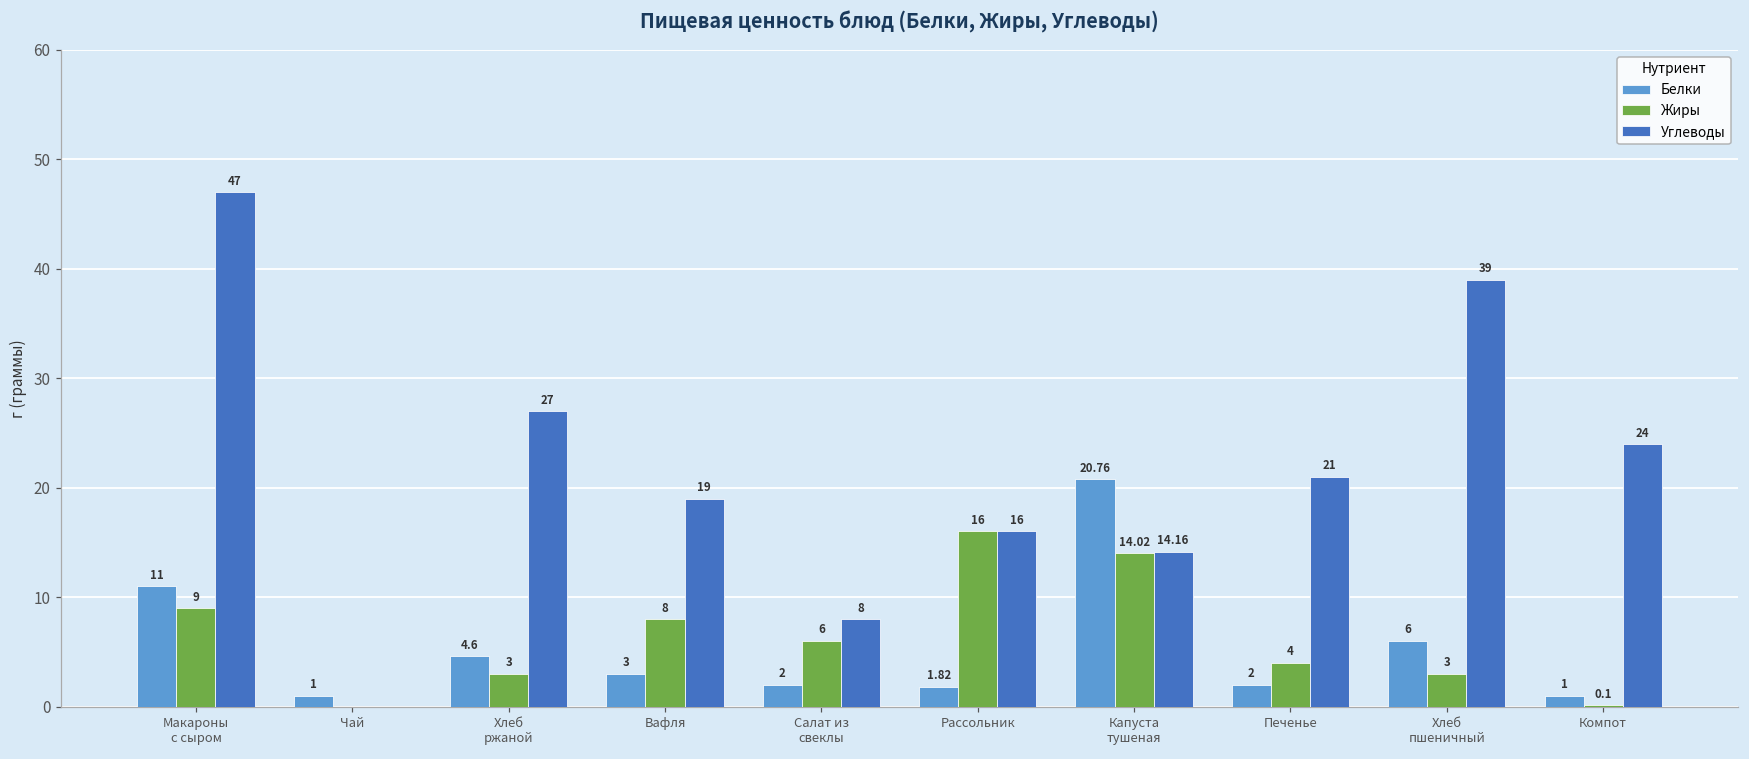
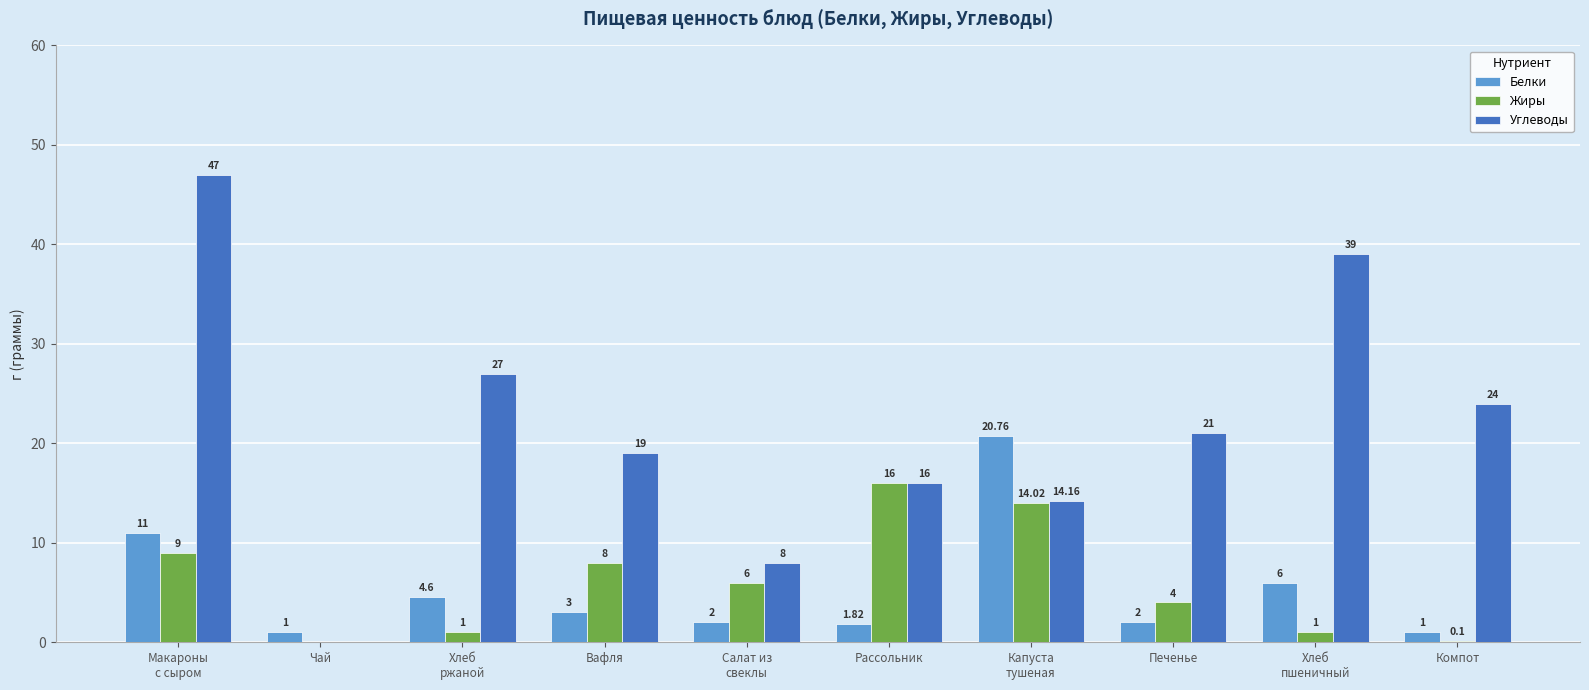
Жиры, Хлеб ржаной: 3 -> 1
Жиры, Хлеб пшеничный: 3 -> 1
